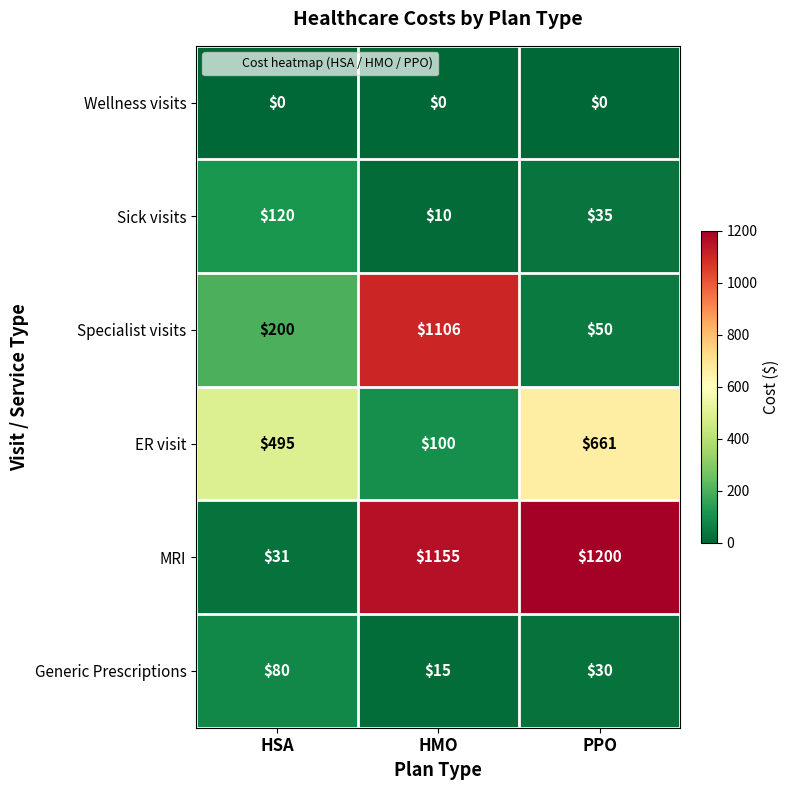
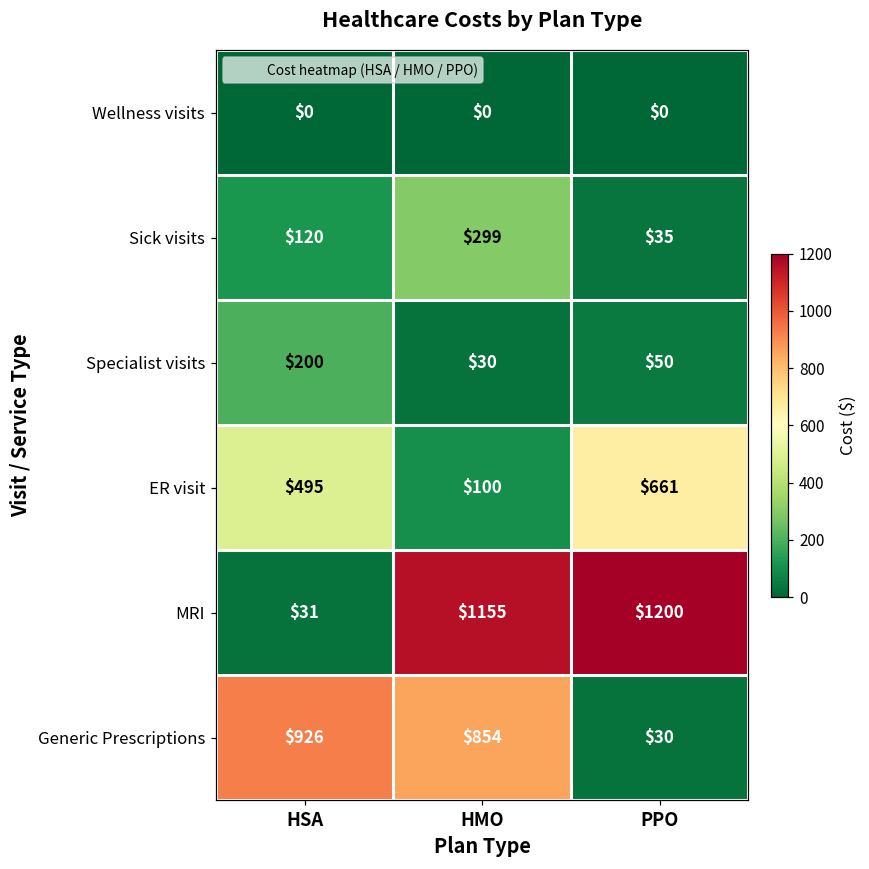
Sick visits, HMO: $10 -> $299
Specialist visits, HMO: $1106 -> $30
Generic Prescriptions, HSA: $80 -> $926
Generic Prescriptions, HMO: $15 -> $854
